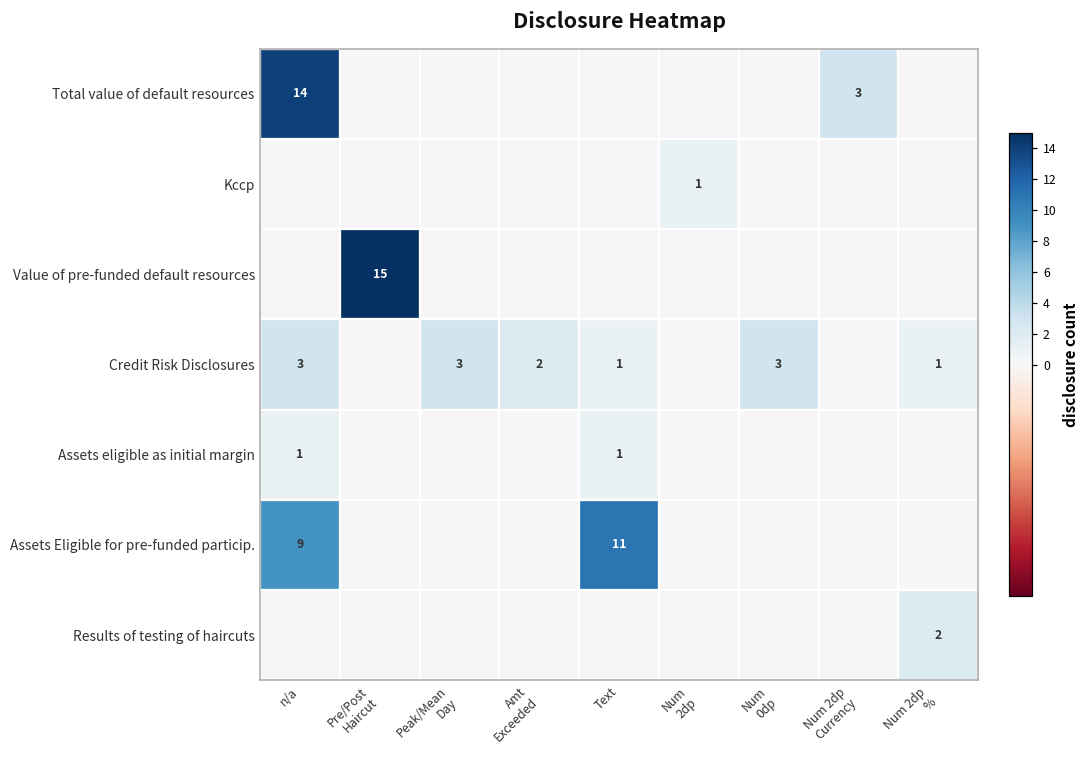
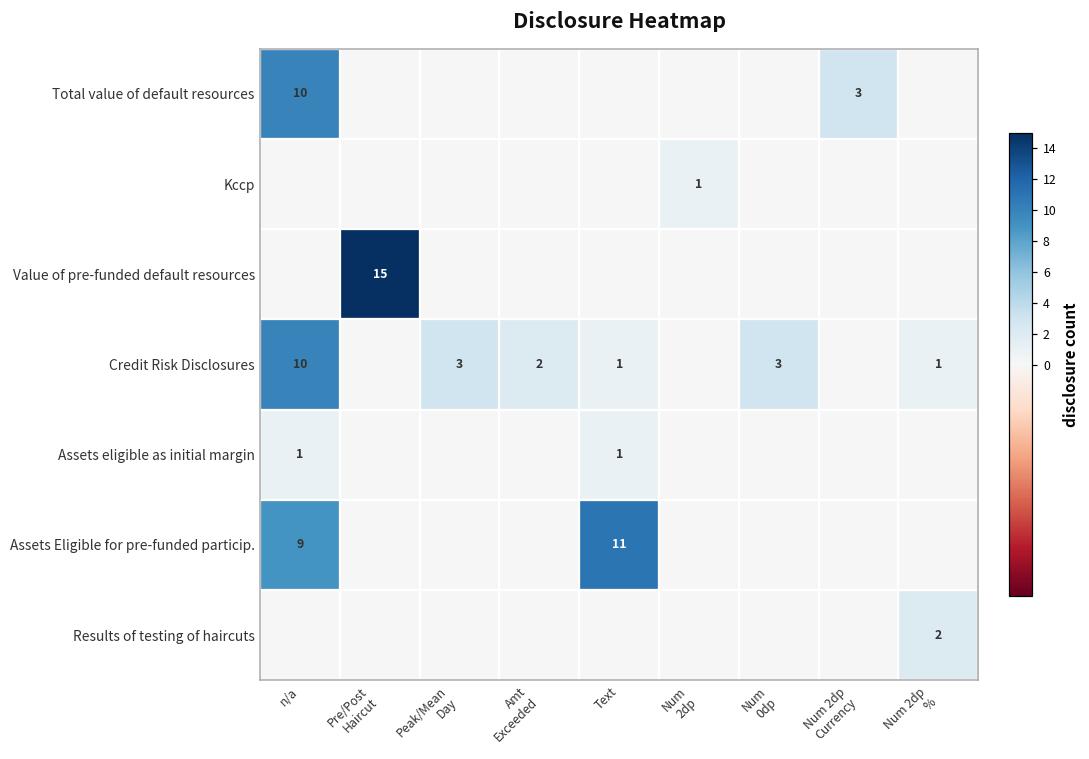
Total value of default resources, n/a: 14 -> 10
Credit Risk Disclosures, n/a: 3 -> 10
